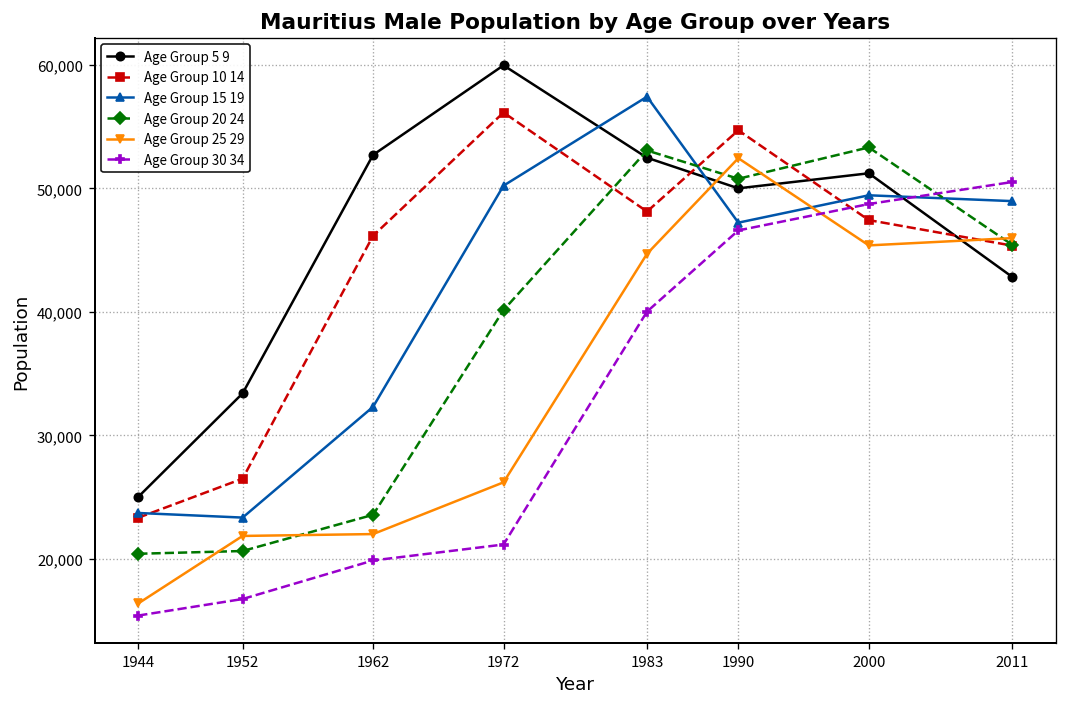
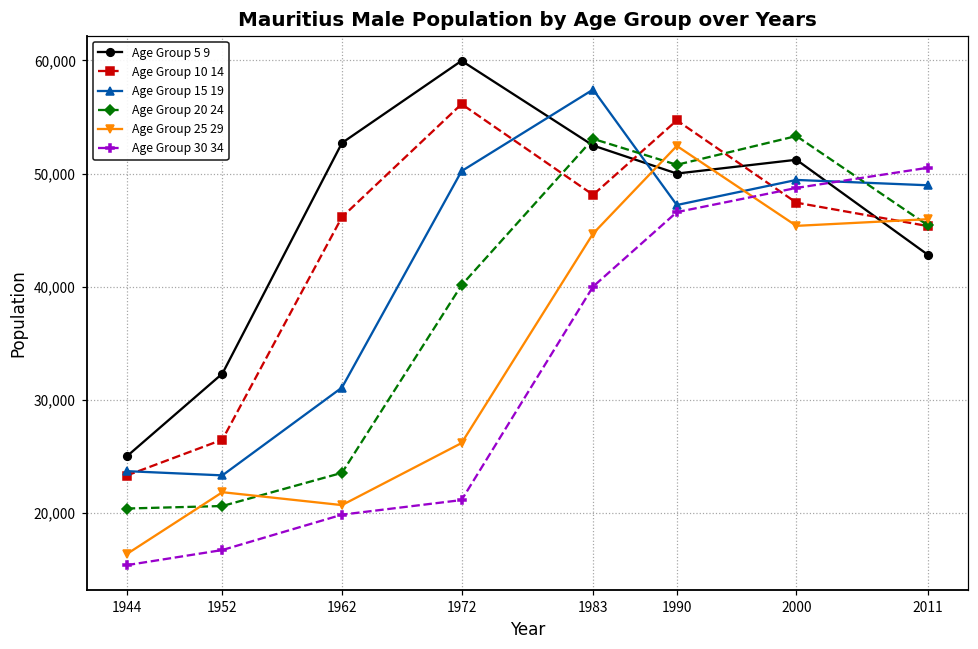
Age Group 5 9, 1952: 33,400 -> 32,300
Age Group 15 19, 1962: 32,300 -> 31,100
Age Group 25 29, 1962: 22,000 -> 20,700
